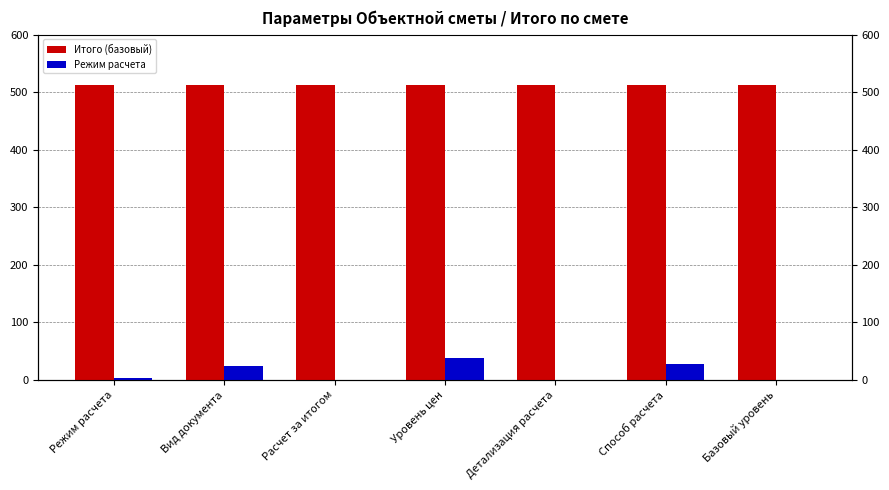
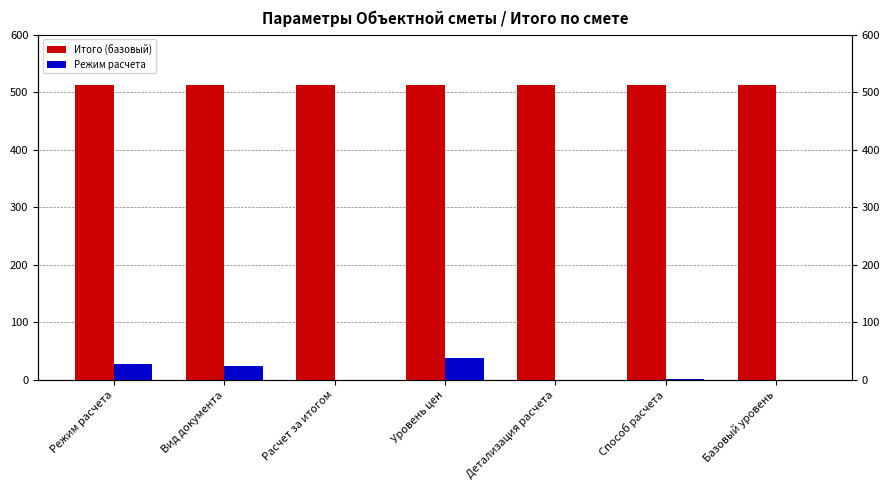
Режим расчета, Режим расчета: 0 -> 30
Режим расчета, Способ расчета: 30 -> 0
